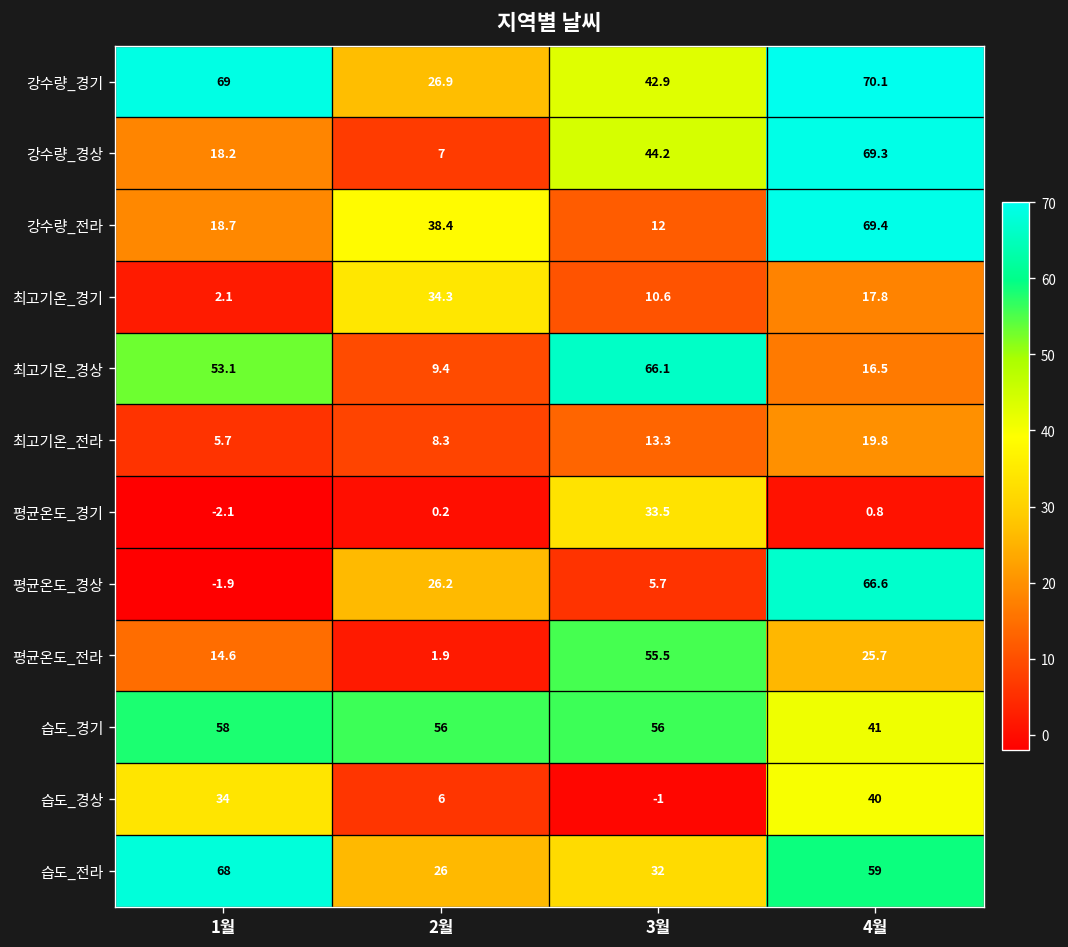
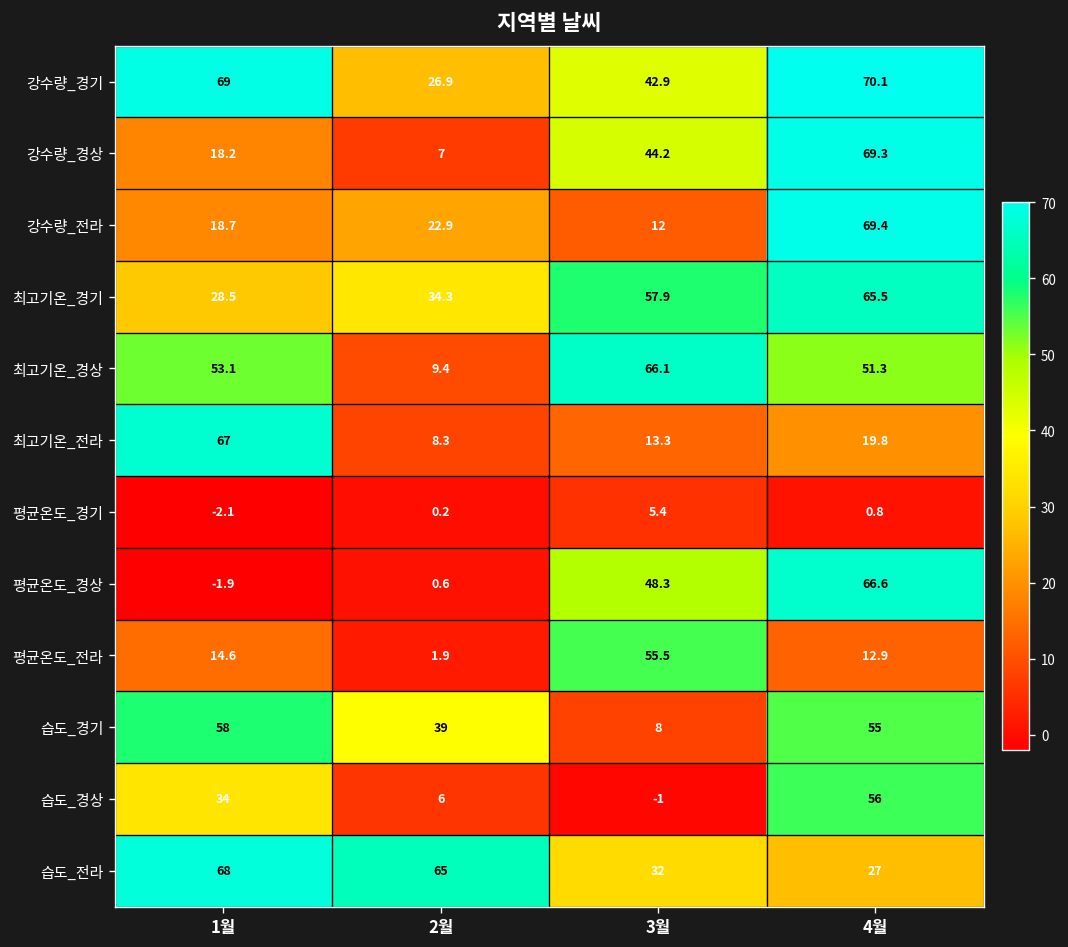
강수량_전라, 2월: 38.4 -> 22.9
최고기온_경기, 1월: 2.1 -> 28.5
최고기온_경기, 3월: 10.6 -> 57.9
최고기온_경기, 4월: 17.8 -> 65.5
최고기온_경상, 4월: 16.5 -> 51.3
최고기온_전라, 1월: 5.7 -> 67
평균온도_경기, 3월: 33.5 -> 5.4
평균온도_경상, 2월: 26.2 -> 0.6
평균온도_경상, 3월: 5.7 -> 48.3
평균온도_전라, 4월: 25.7 -> 12.9
습도_경기, 2월: 56 -> 39
습도_경기, 3월: 56 -> 8
습도_경기, 4월: 41 -> 55
습도_경상, 4월: 40 -> 56
습도_전라, 2월: 26 -> 65
습도_전라, 4월: 59 -> 27
